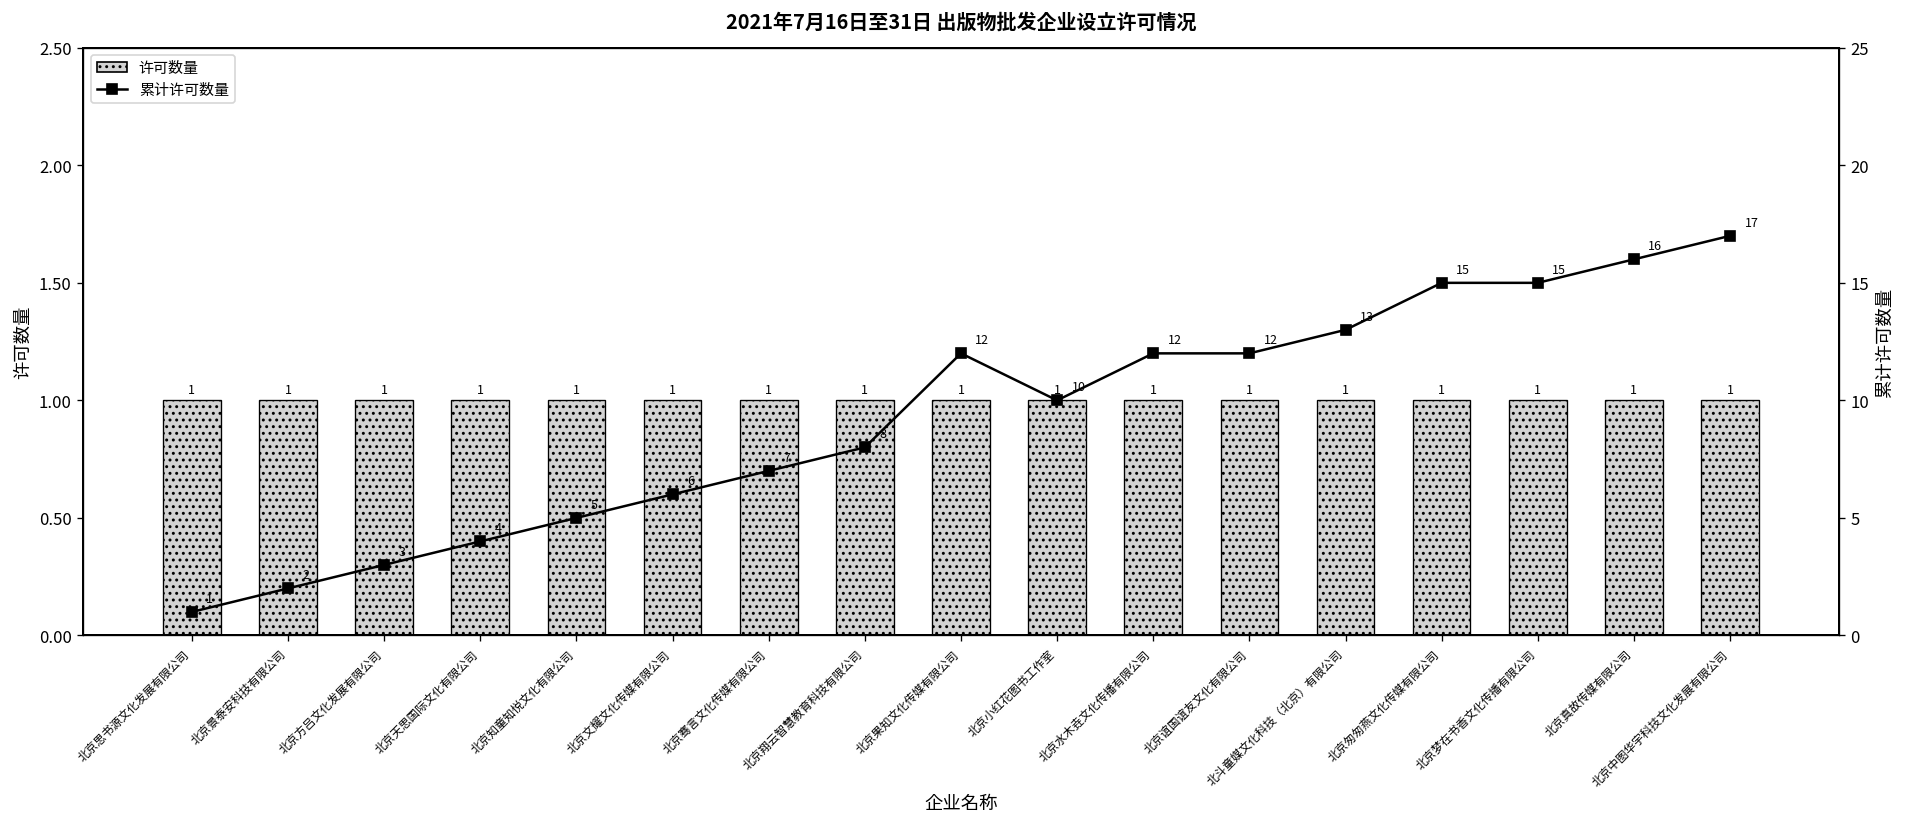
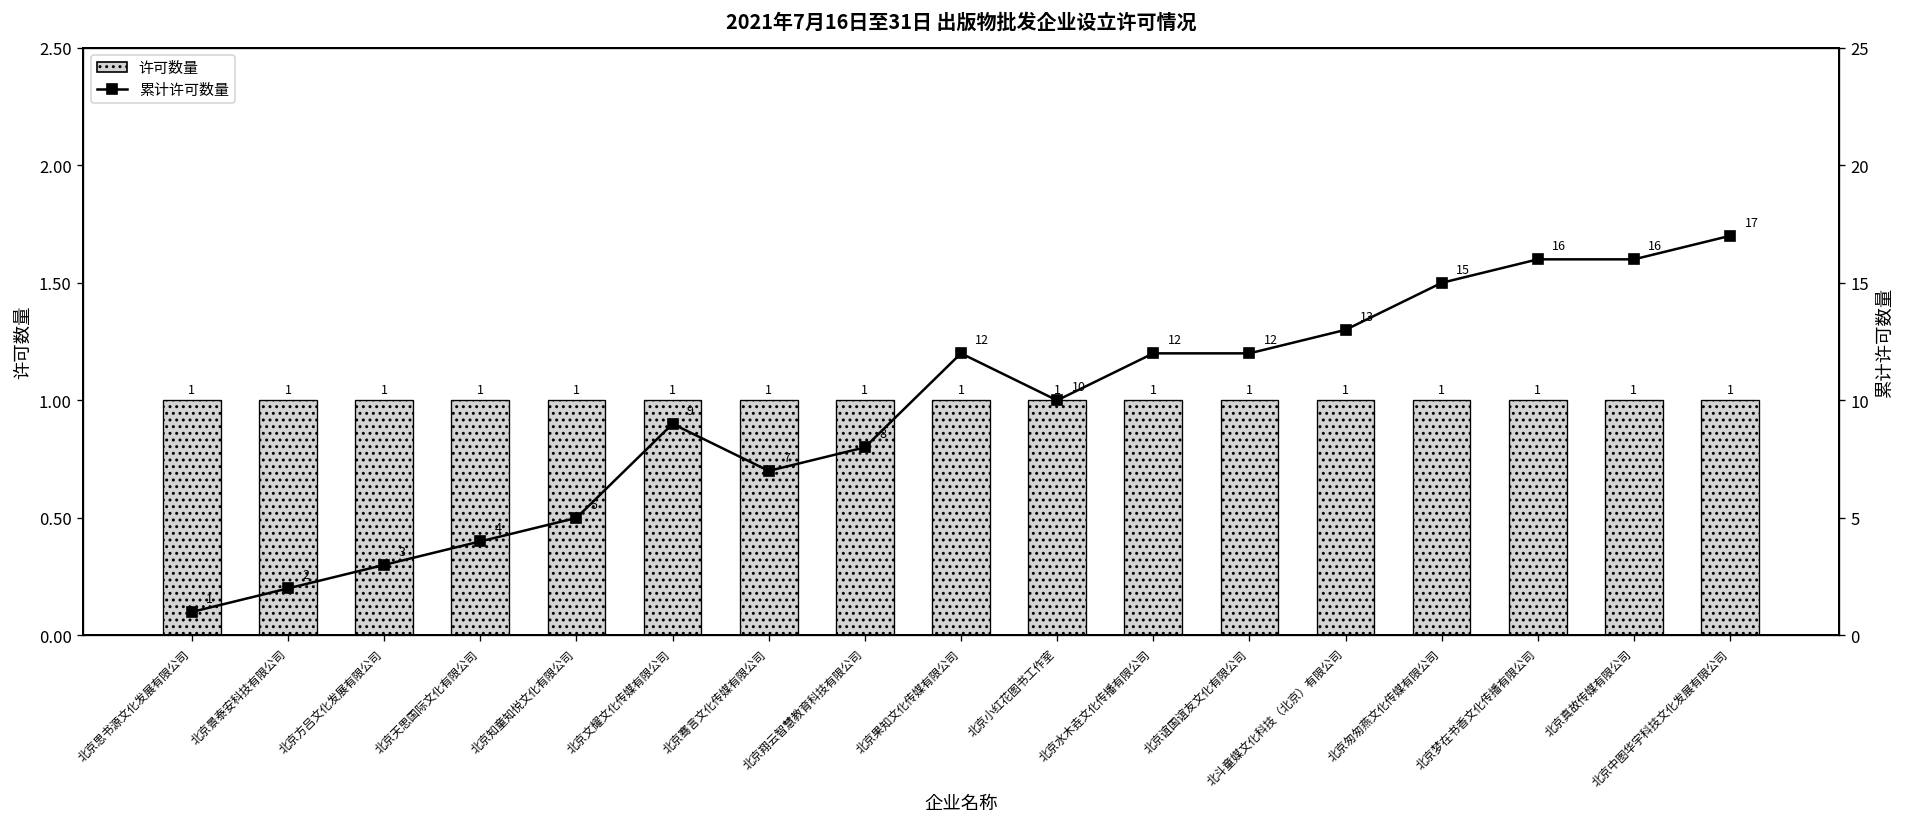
累计许可数量, 北京文耀文化传媒有限公司: 6 -> 9
累计许可数量, 北京梦在书香文化传播有限公司: 15 -> 16
